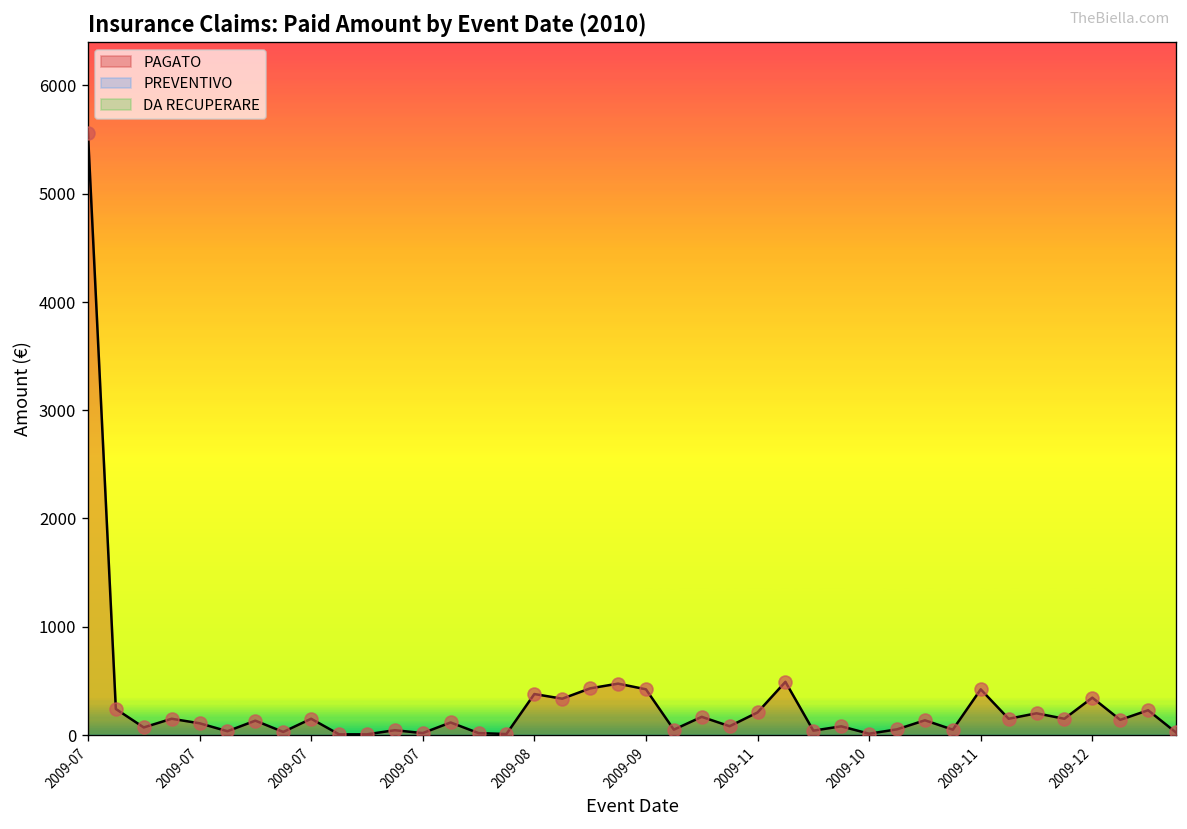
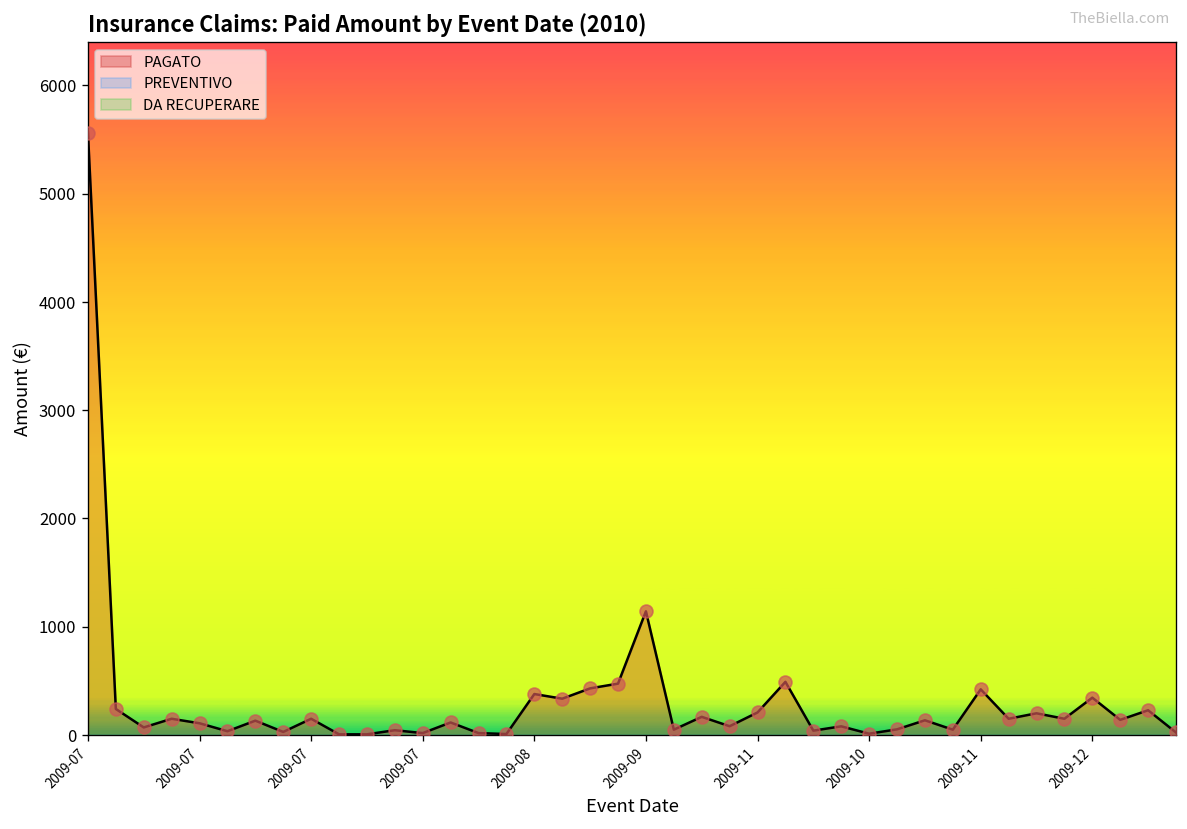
PAGATO, 2009-09: 400 -> 1100
